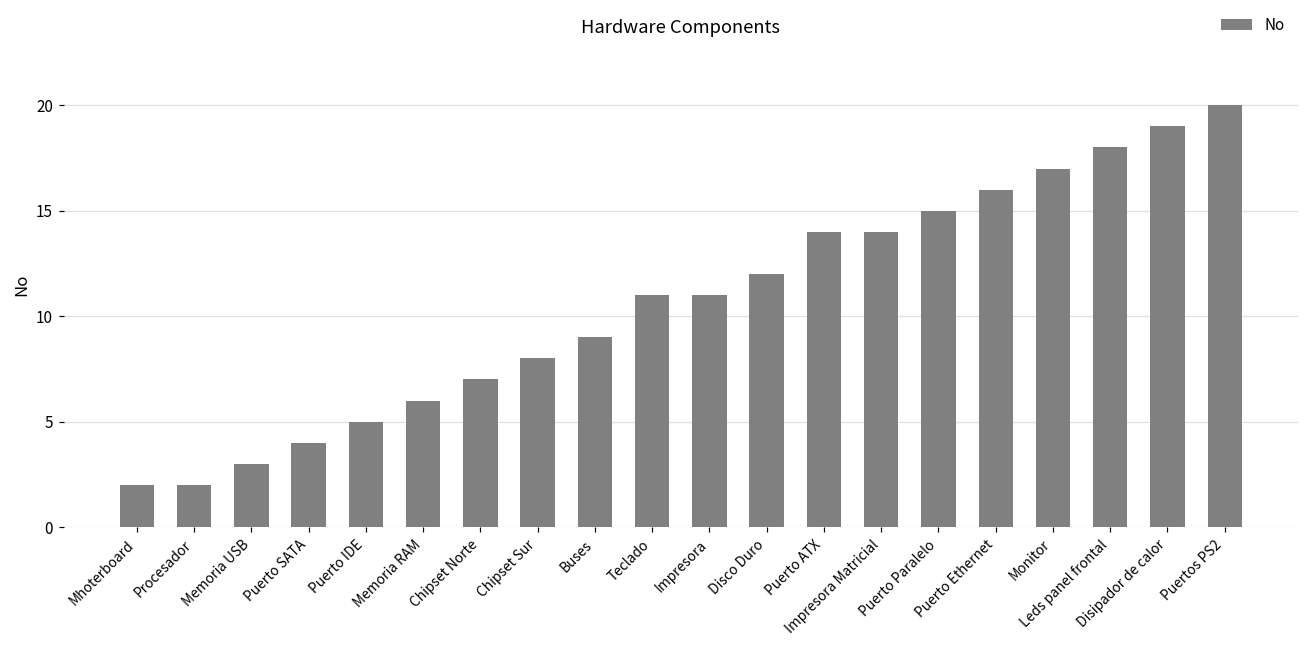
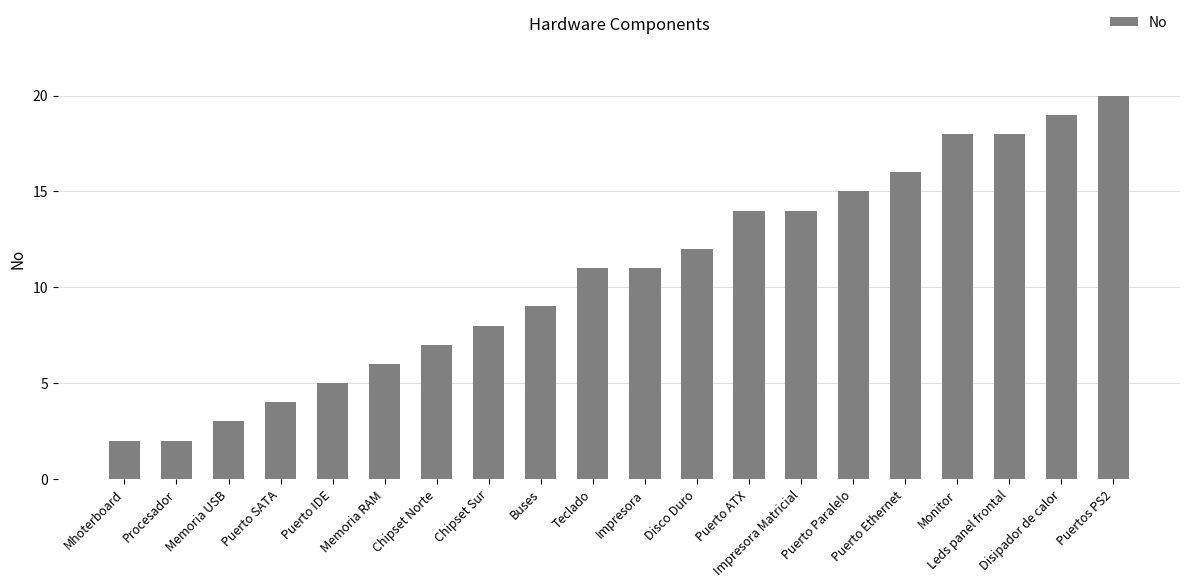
Monitor: 17 -> 18
